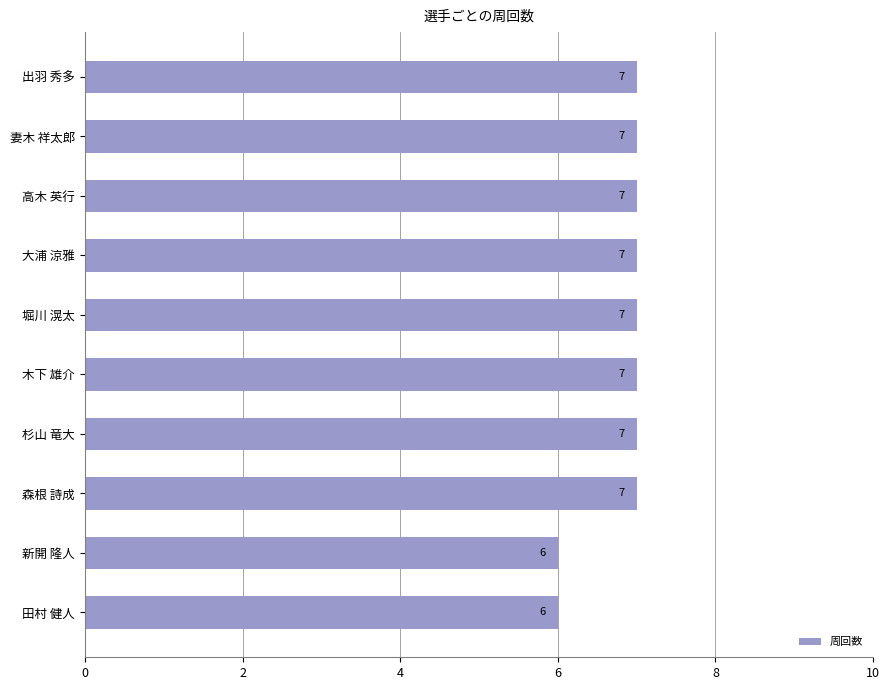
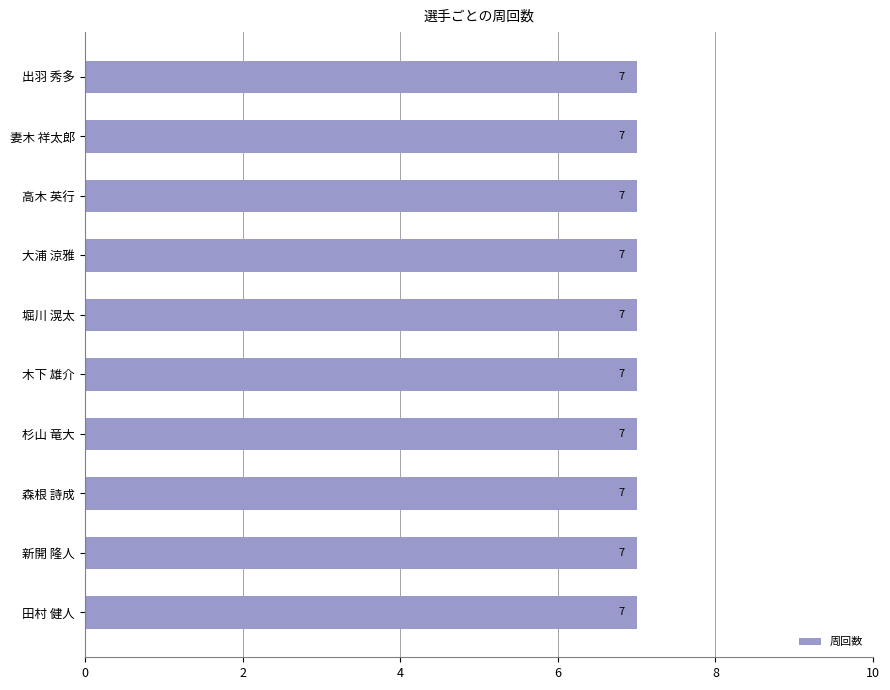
新開 隆人: 6 -> 7
田村 健人: 6 -> 7
